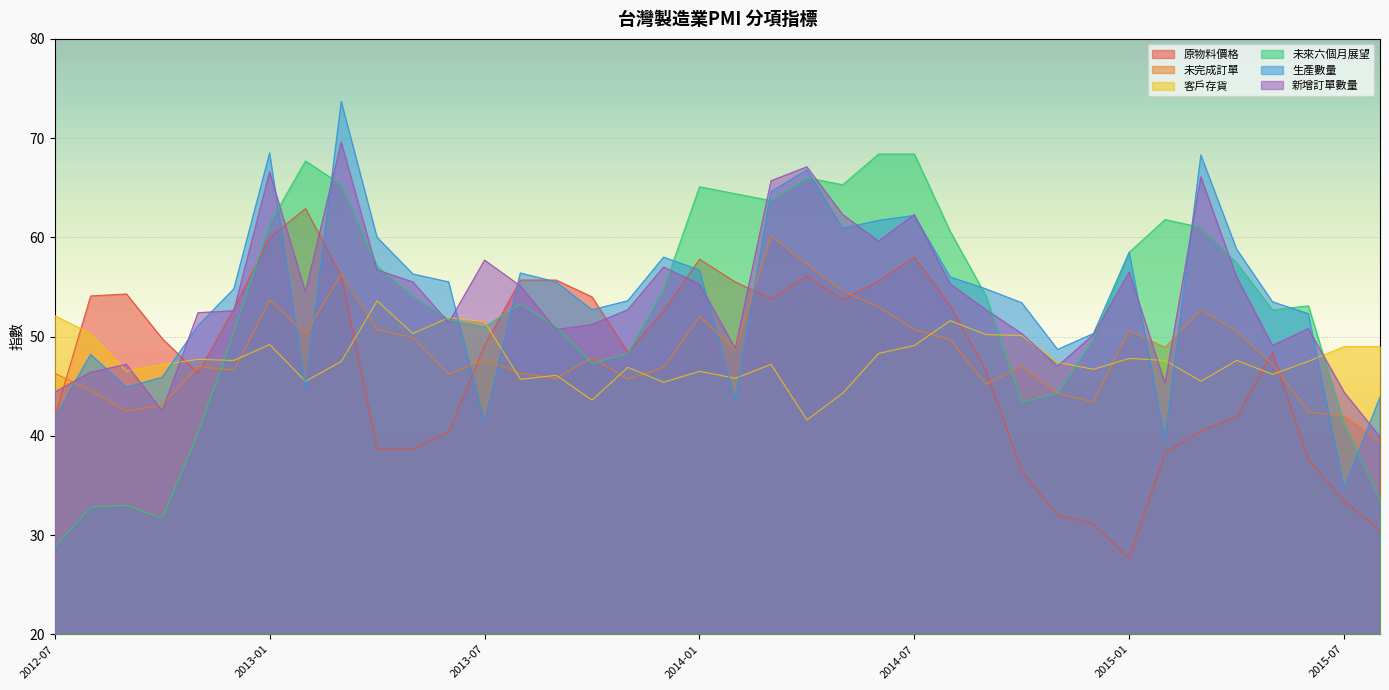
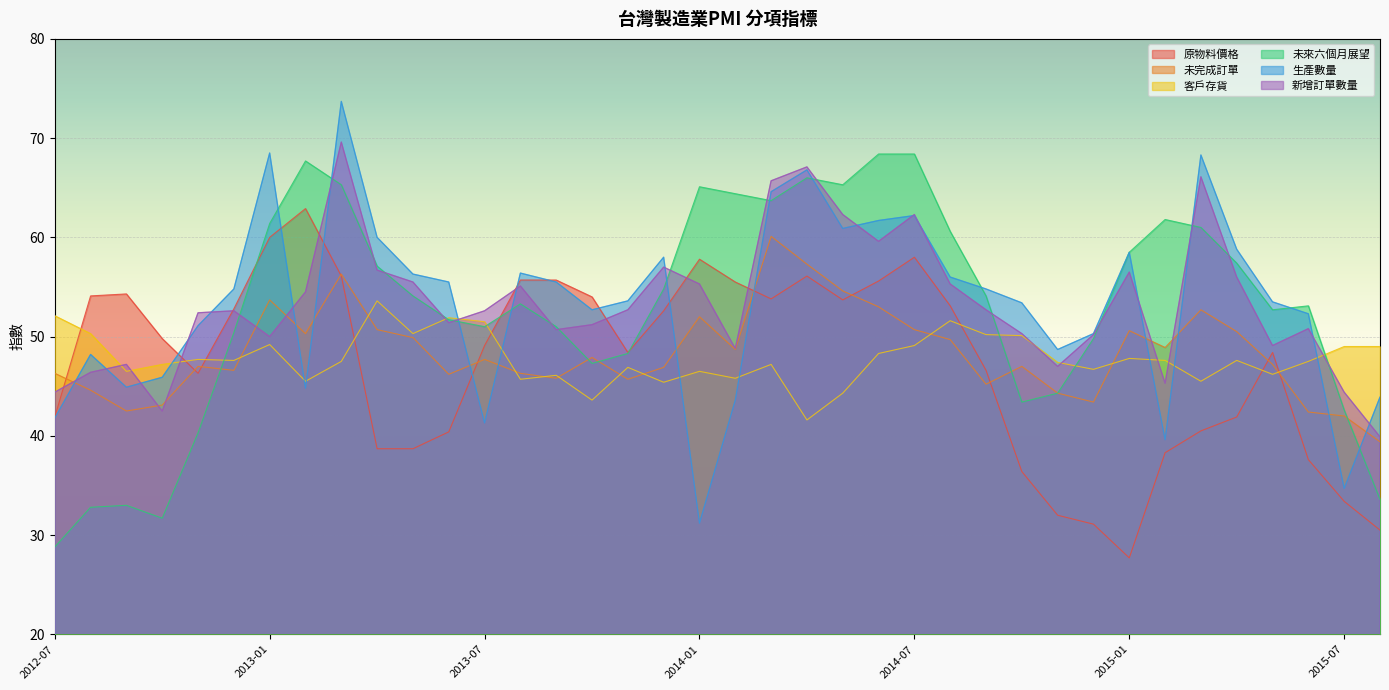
新增訂單數量, 2013-01: 67 -> 50
新增訂單數量, 2013-07: 58 -> 53
生產數量, 2014-01: 57 -> 31
未來六個月展望, 2015-07: 41 -> 43
